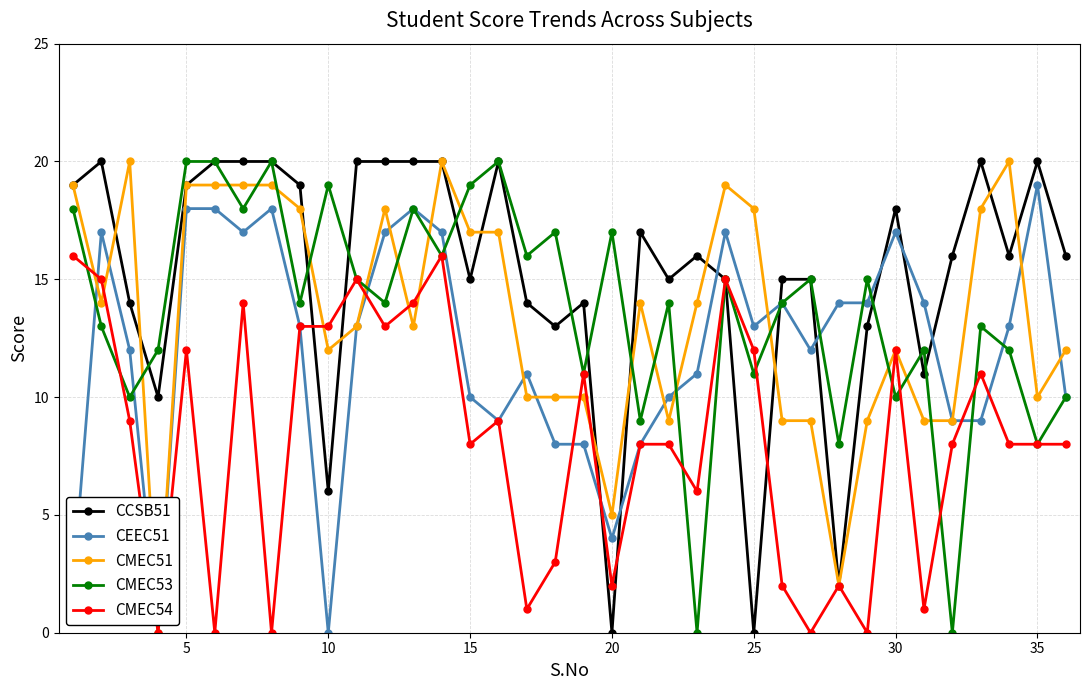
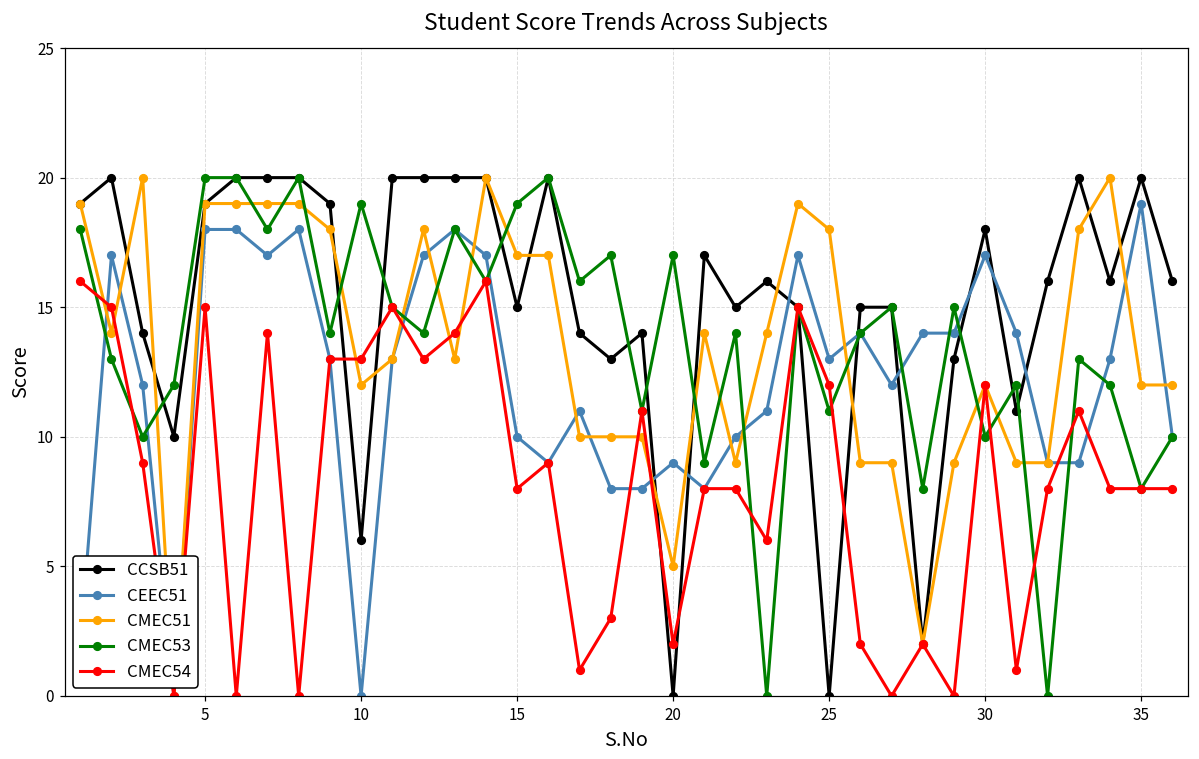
CMEC54, 5: 12 -> 15
CEEC51, 20: 4 -> 9
CMEC51, 35: 10 -> 12
